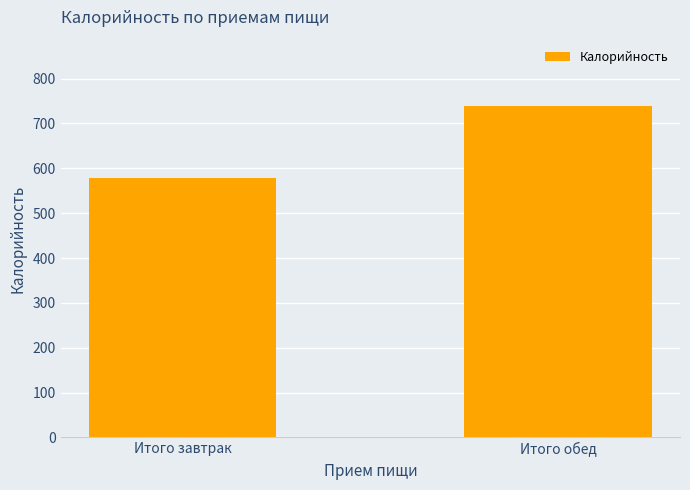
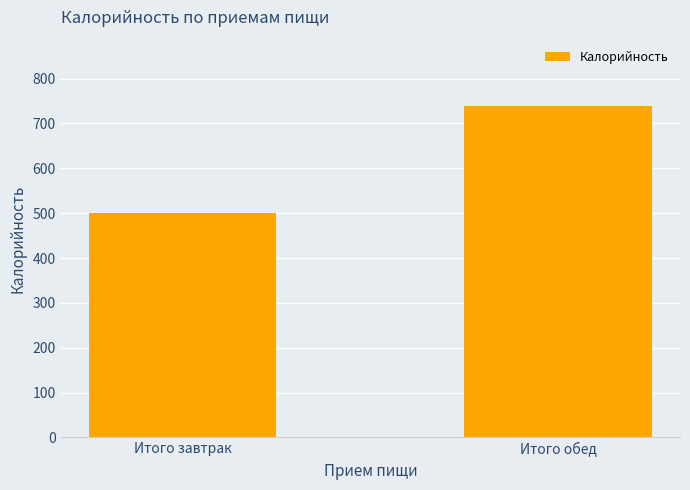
Итого завтрак: 580 -> 500
